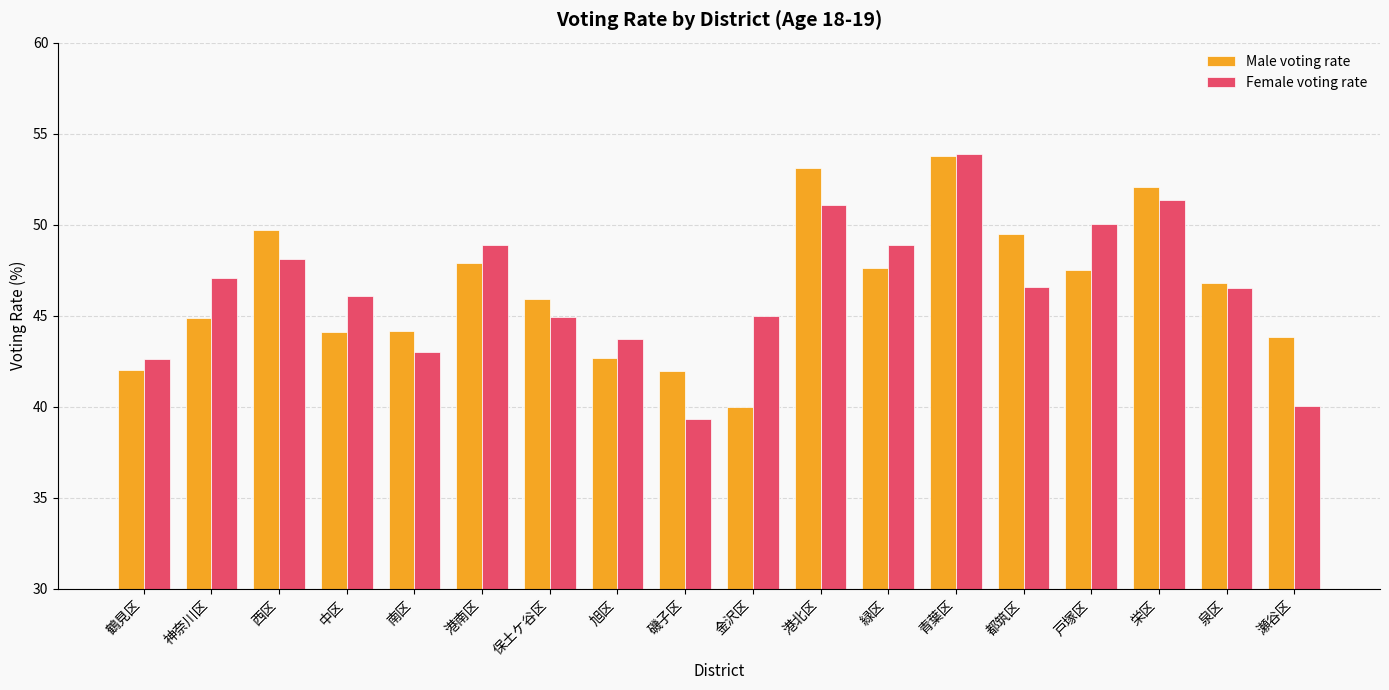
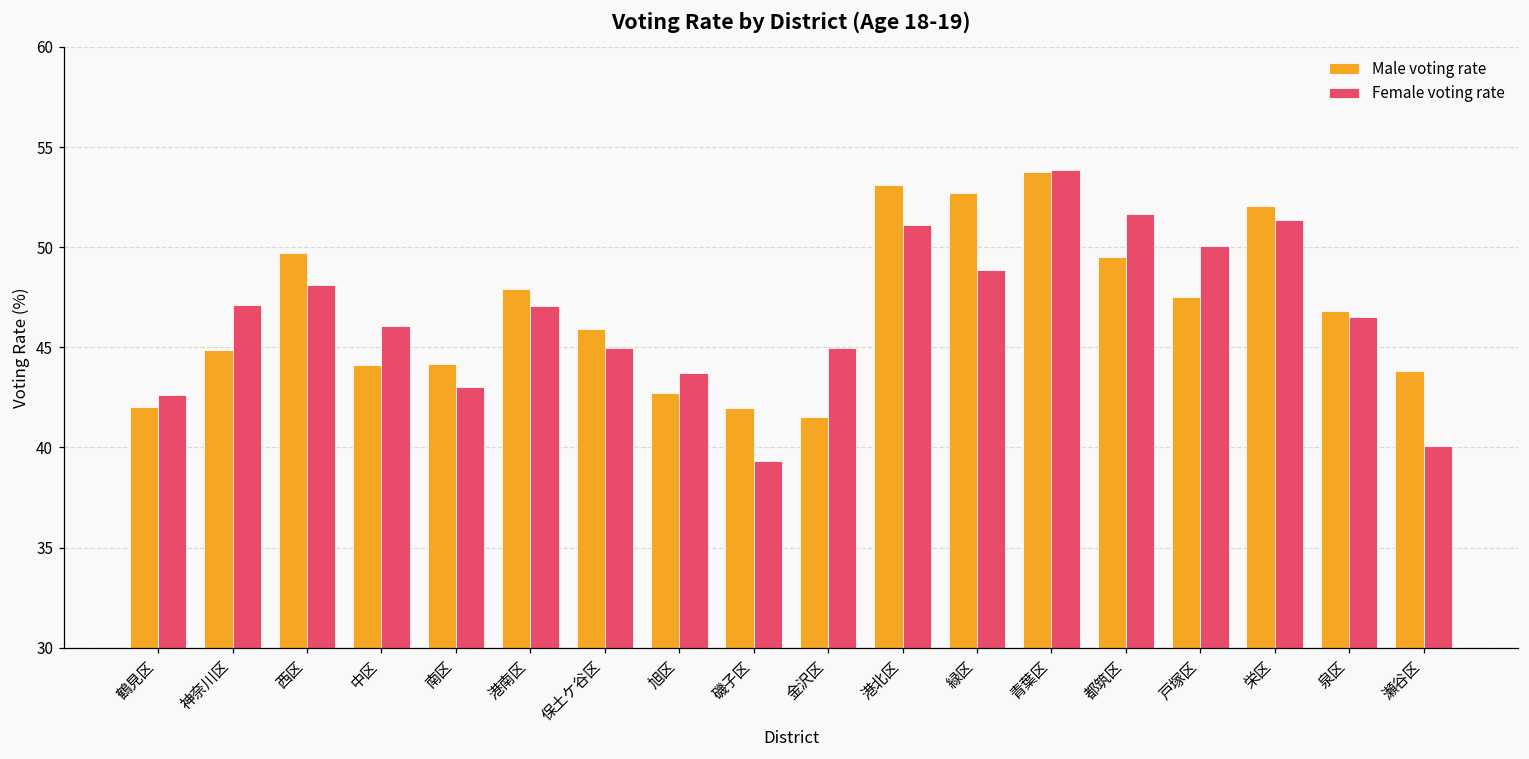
Female voting rate, 港南区: 48.9 -> 47.0
Male voting rate, 金沢区: 40.0 -> 41.5
Male voting rate, 緑区: 47.6 -> 52.7
Female voting rate, 都筑区: 46.6 -> 51.7
